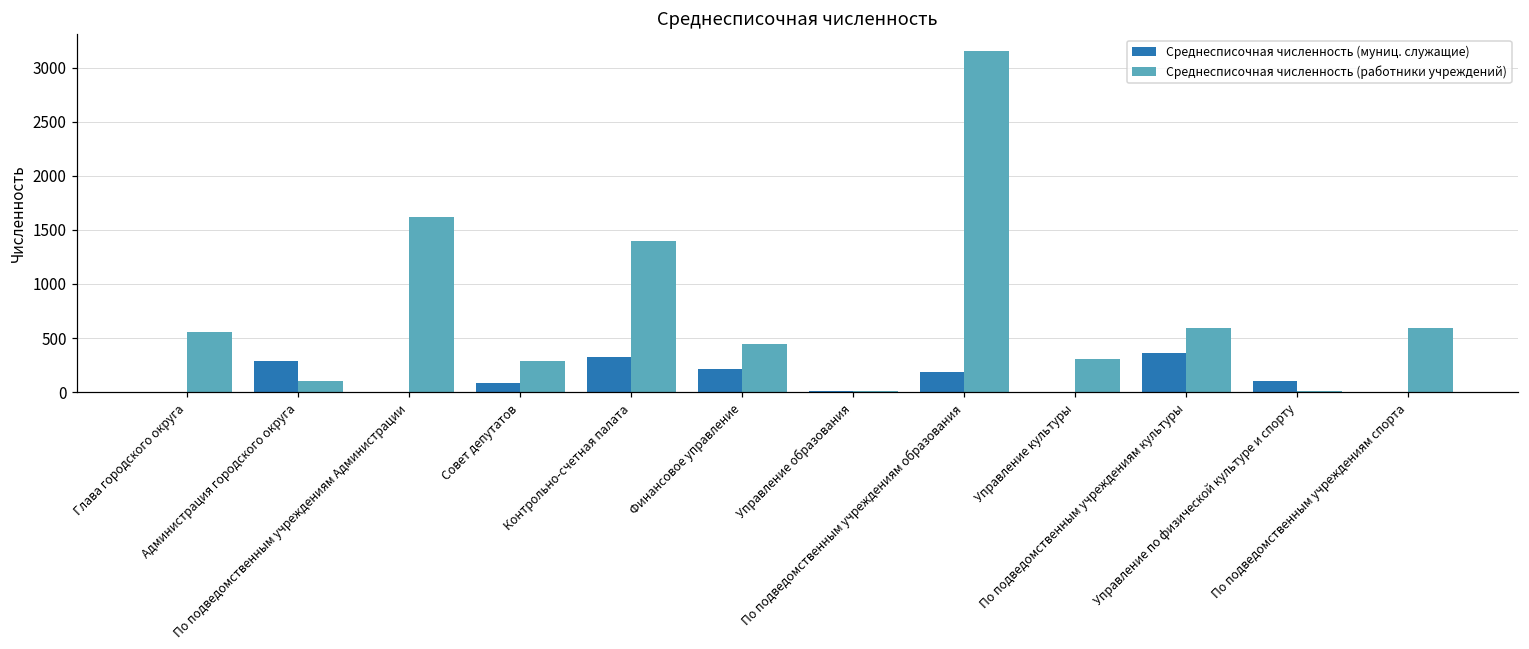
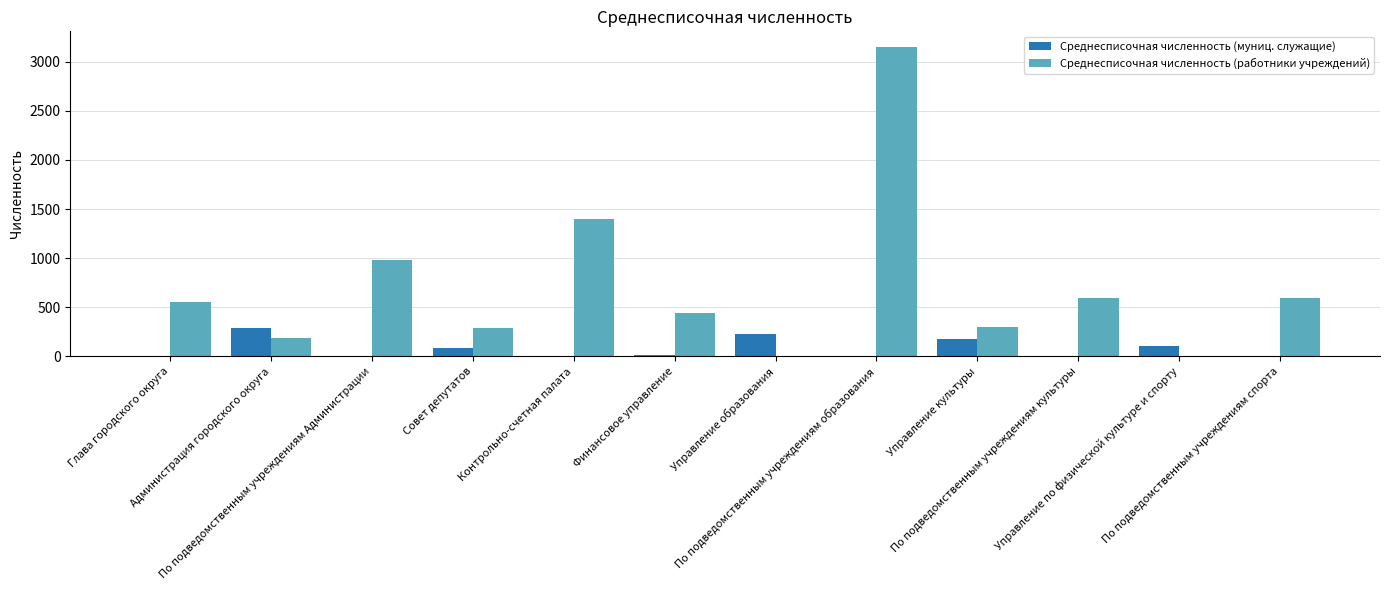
Среднесписочная численность (работники учреждений), Администрация городского округа: 100 -> 200
Среднесписочная численность (работники учреждений), По подведомственным учреждениям Администрации: 1600 -> 1000
Среднесписочная численность (муниц. служащие), Контрольно-счетная палата: 300 -> 0
Среднесписочная численность (муниц. служащие), Финансовое управление: 200 -> 0
Среднесписочная численность (муниц. служащие), Управление образования: 0 -> 200
Среднесписочная численность (муниц. служащие), По подведомственным учреждениям образования: 200 -> 0
Среднесписочная численность (муниц. служащие), Управление культуры: 0 -> 200
Среднесписочная численность (муниц. служащие), По подведомственным учреждениям культуры: 400 -> 0
